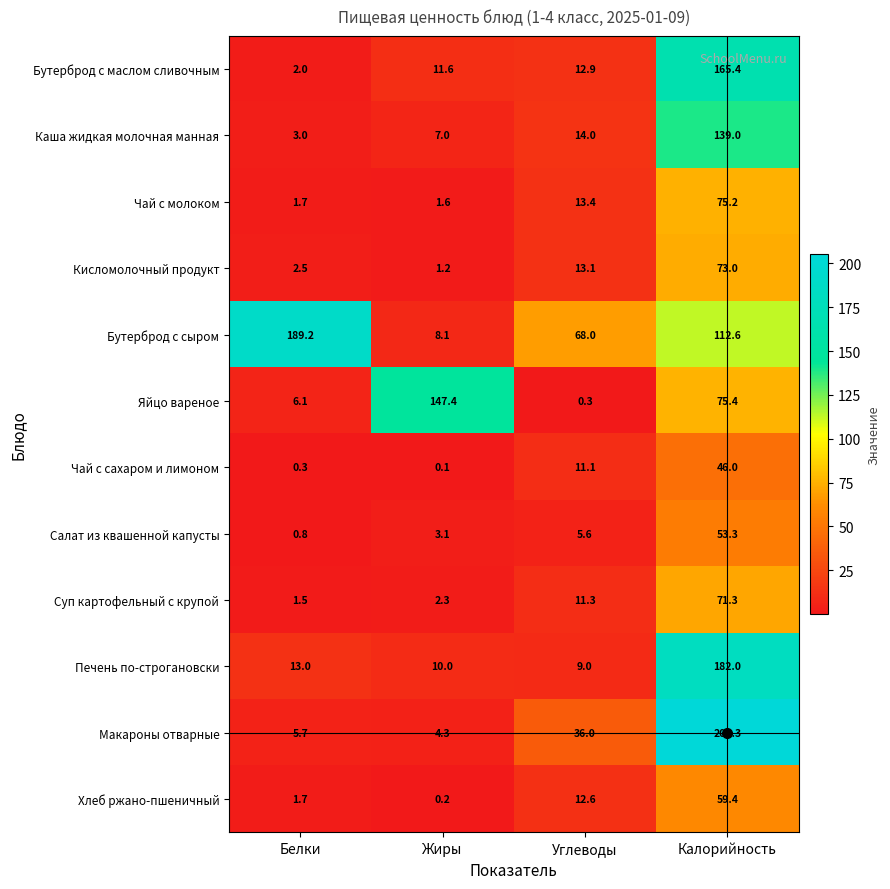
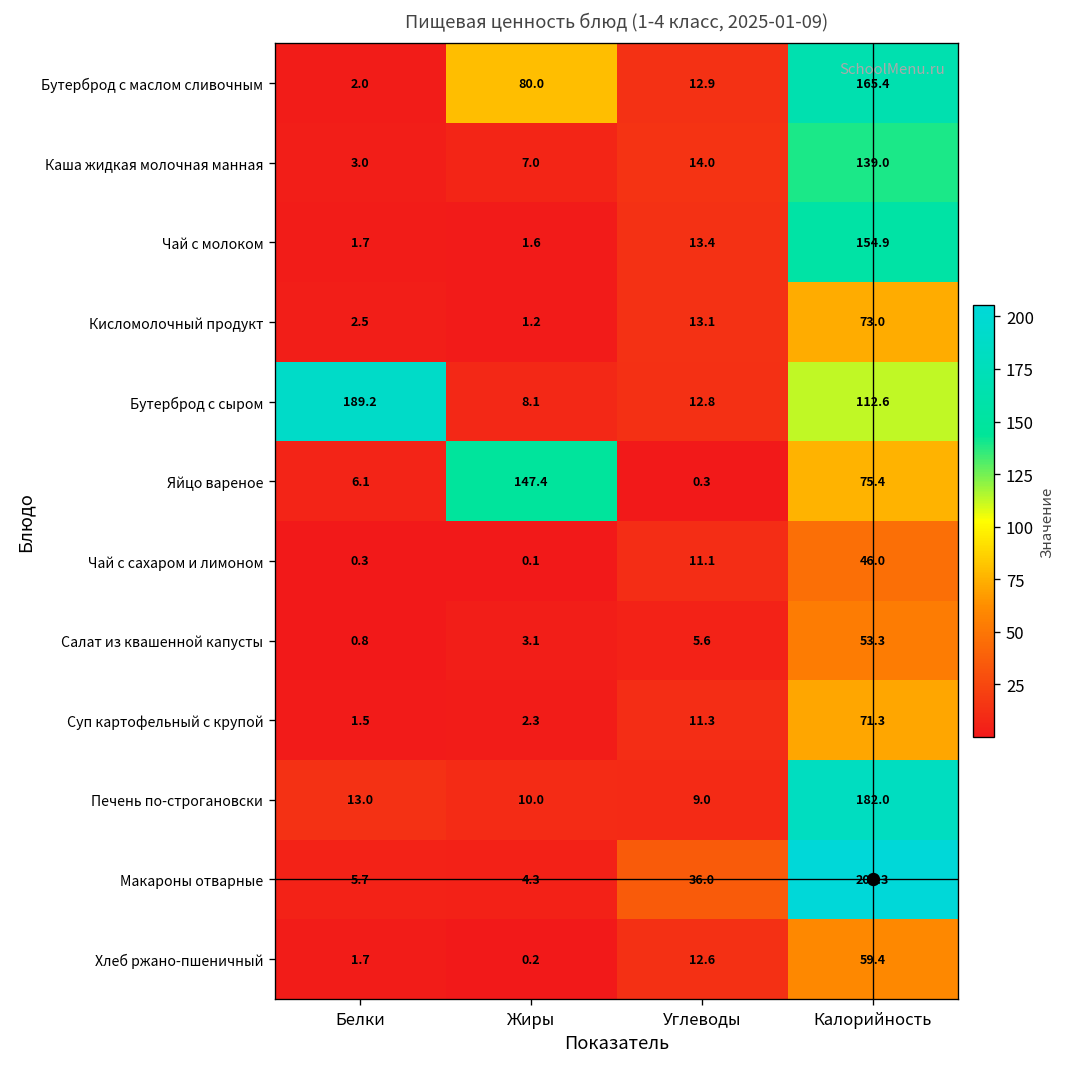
Бутерброд с маслом сливочным, Жиры: 11.6 -> 80.0
Чай с молоком, Калорийность: 75.2 -> 154.9
Бутерброд с сыром, Углеводы: 68.0 -> 12.8
